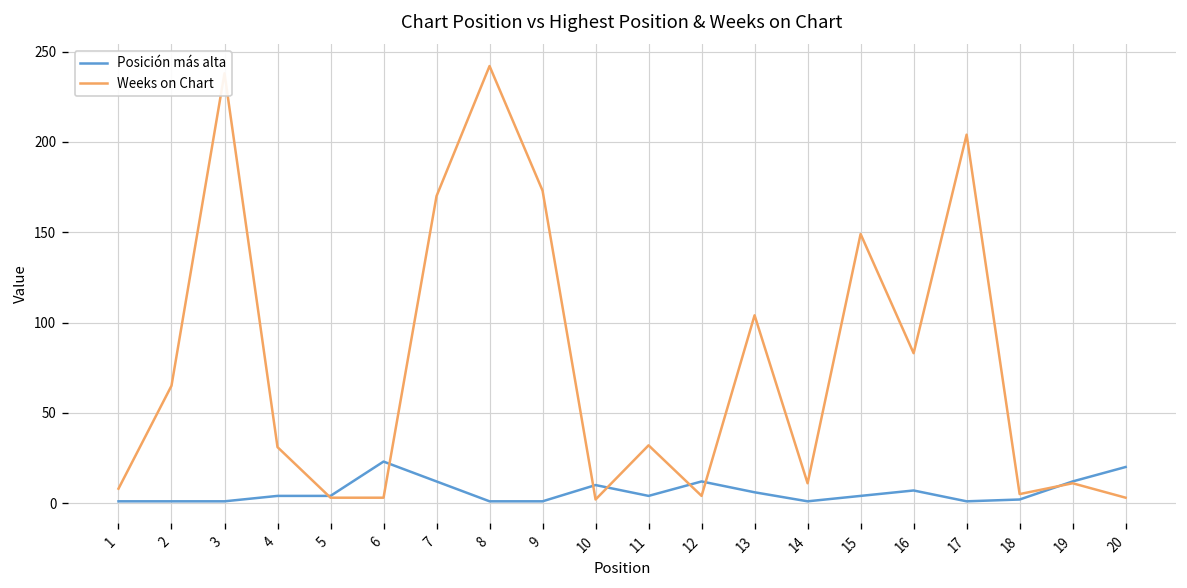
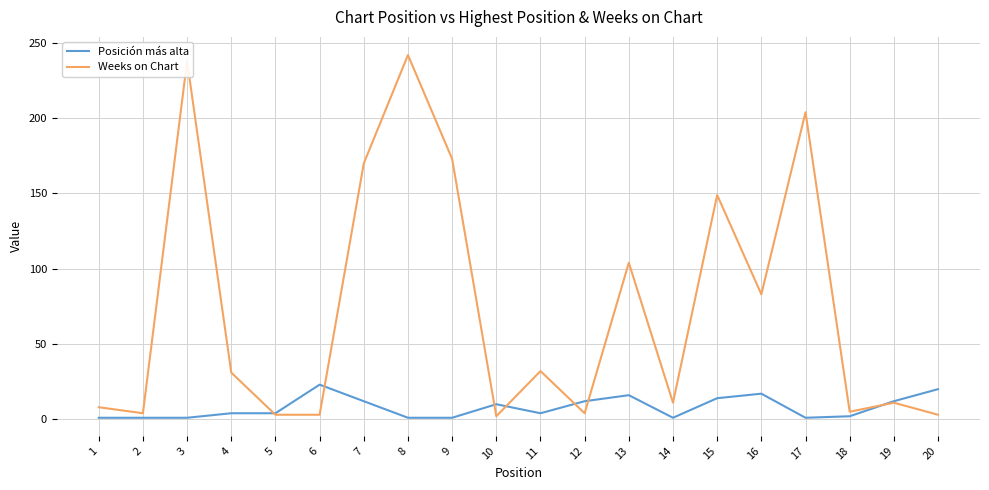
Weeks on Chart, 2: 65 -> 4
Posición más alta, 13: 6 -> 16
Posición más alta, 15: 4 -> 14
Posición más alta, 16: 7 -> 17
